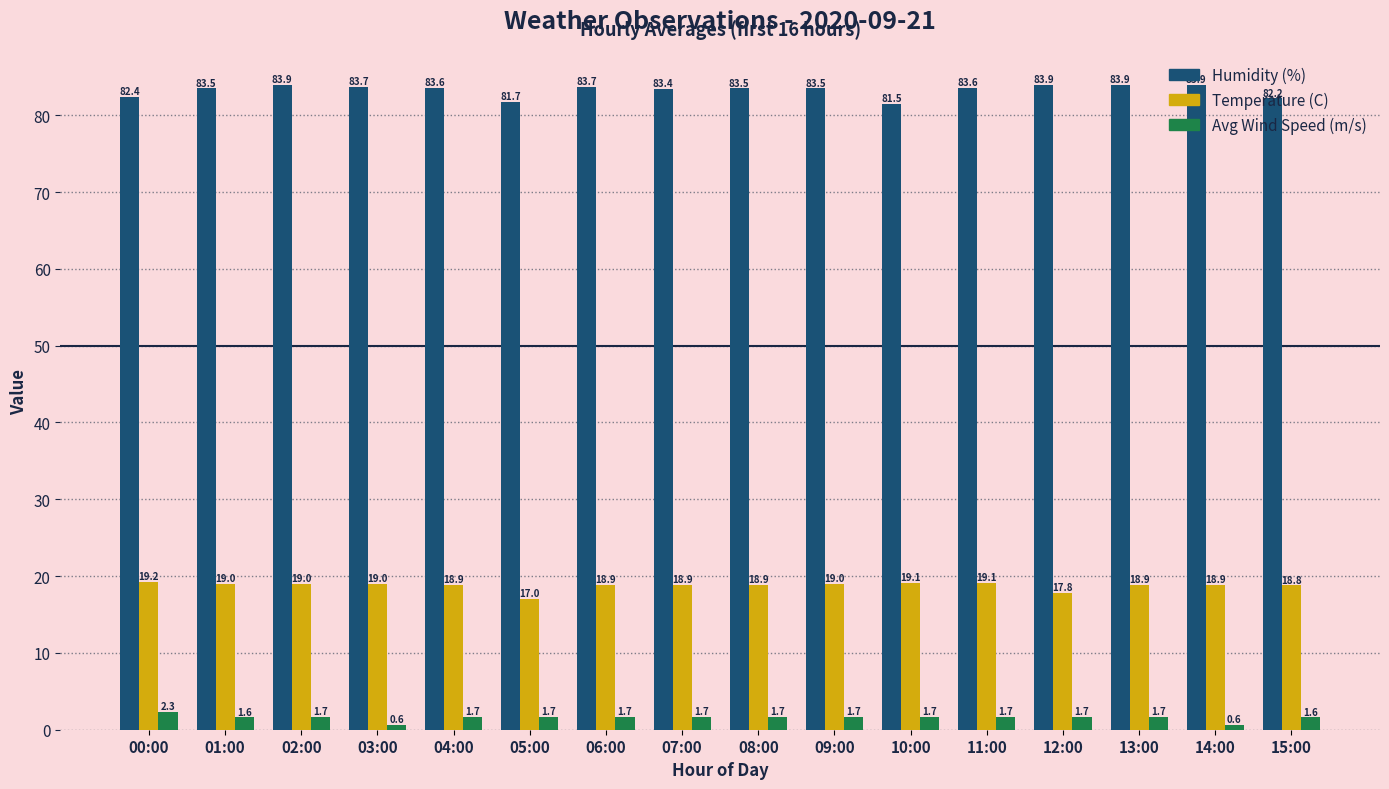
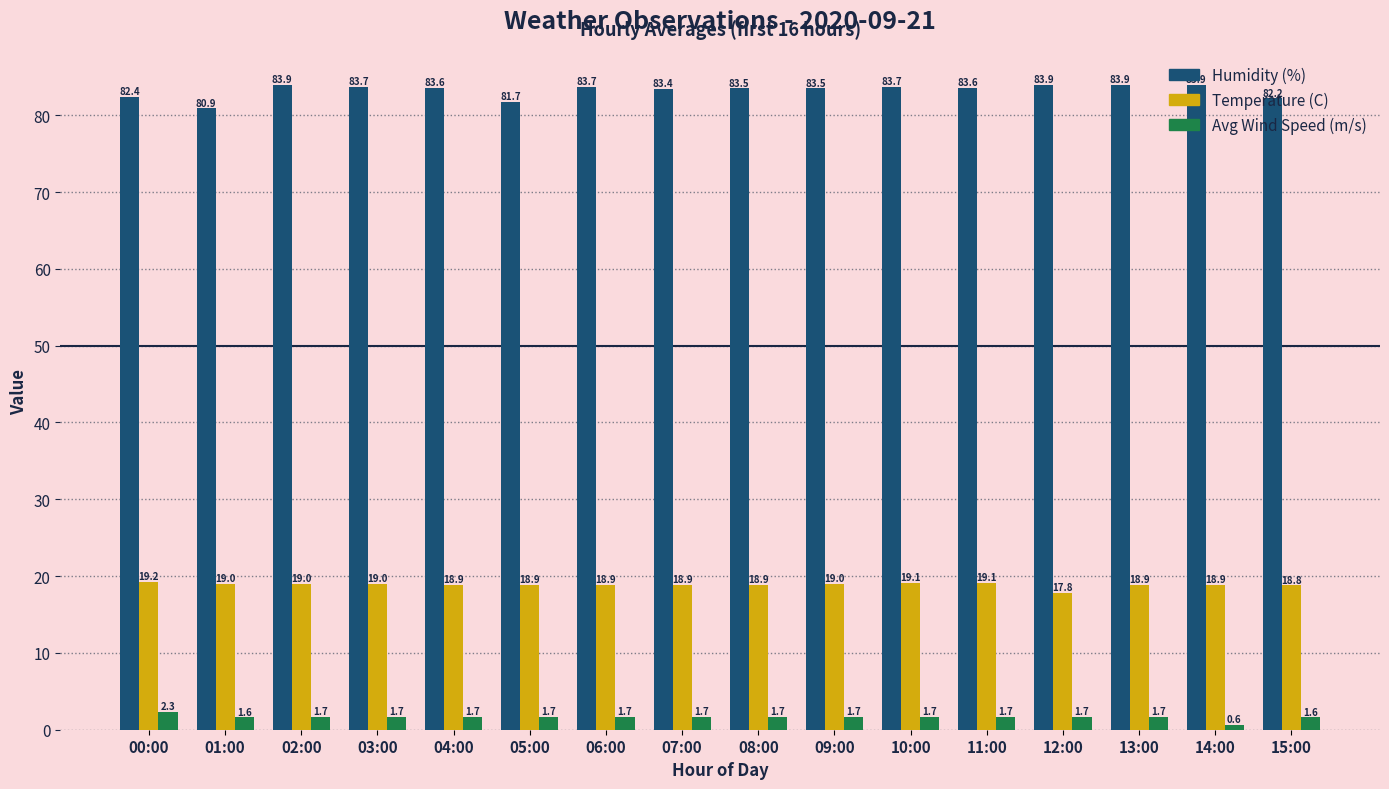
Humidity (%), 01:00: 83.5 -> 80.9
Avg Wind Speed (m/s), 03:00: 0.6 -> 1.7
Temperature (C), 05:00: 17.0 -> 18.9
Humidity (%), 10:00: 81.5 -> 83.7
